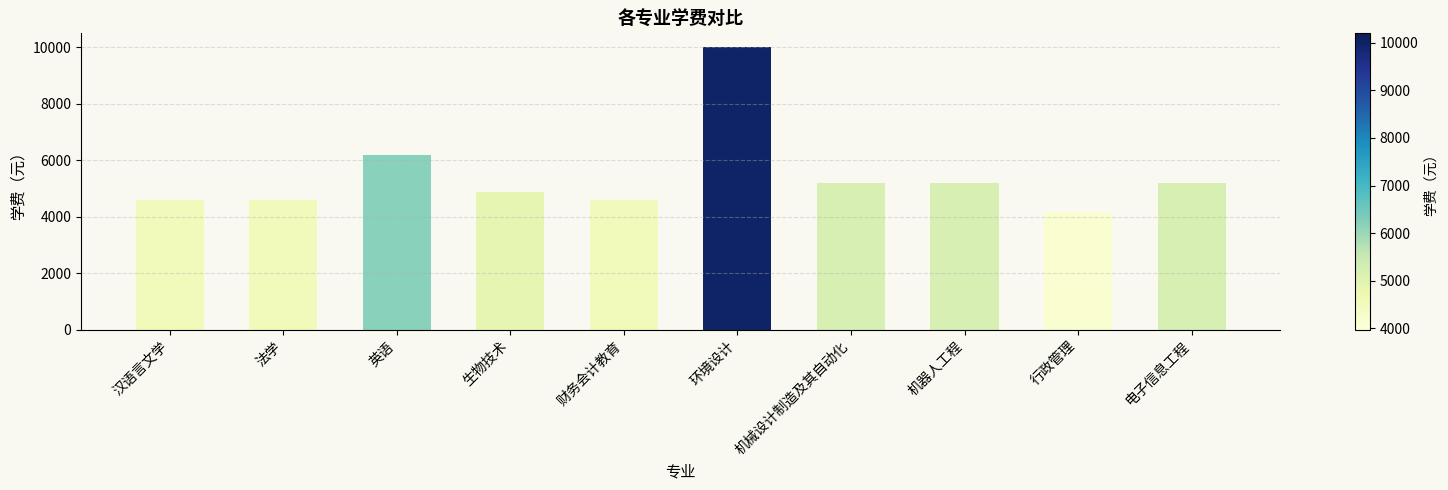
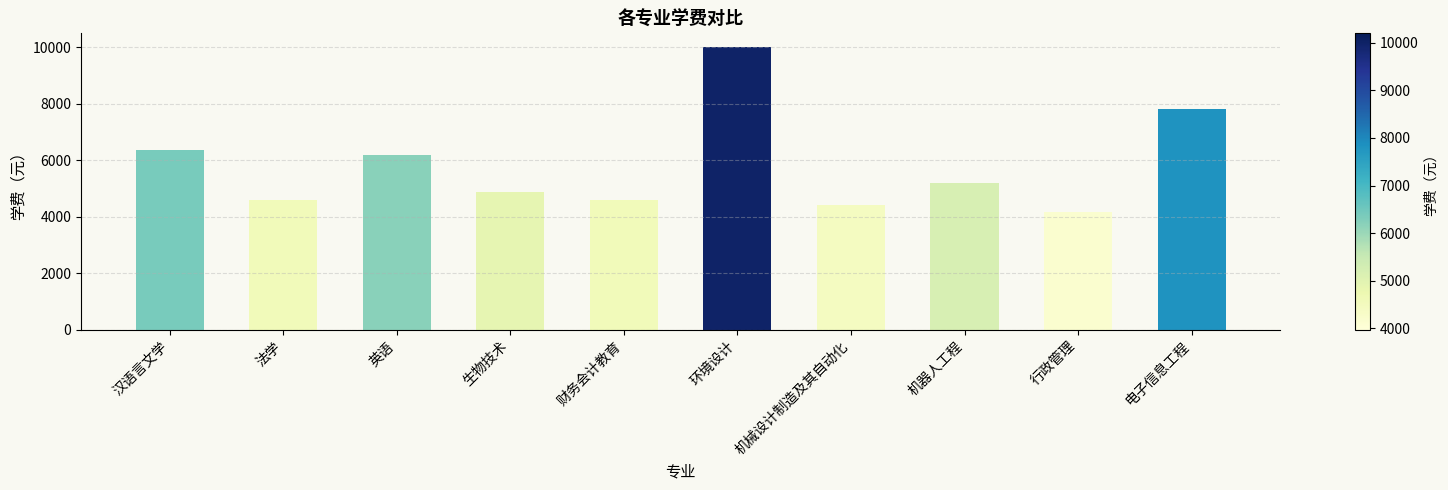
汉语言文学: 4600 -> 6400
机械设计制造及其自动化: 5200 -> 4400
电子信息工程: 5200 -> 7800
